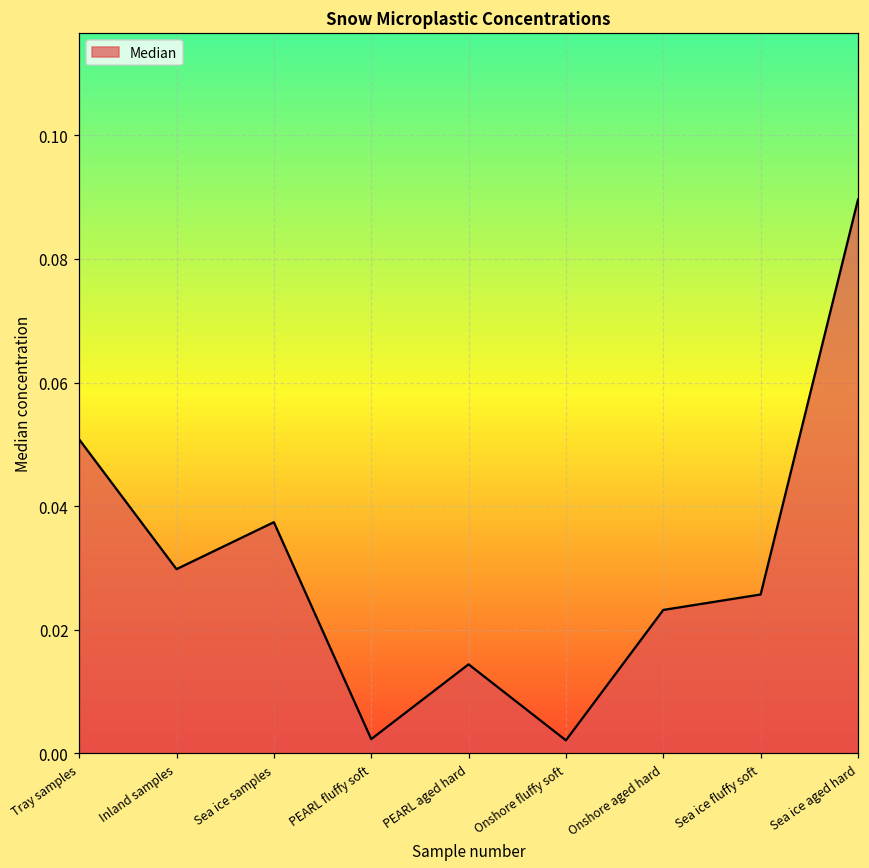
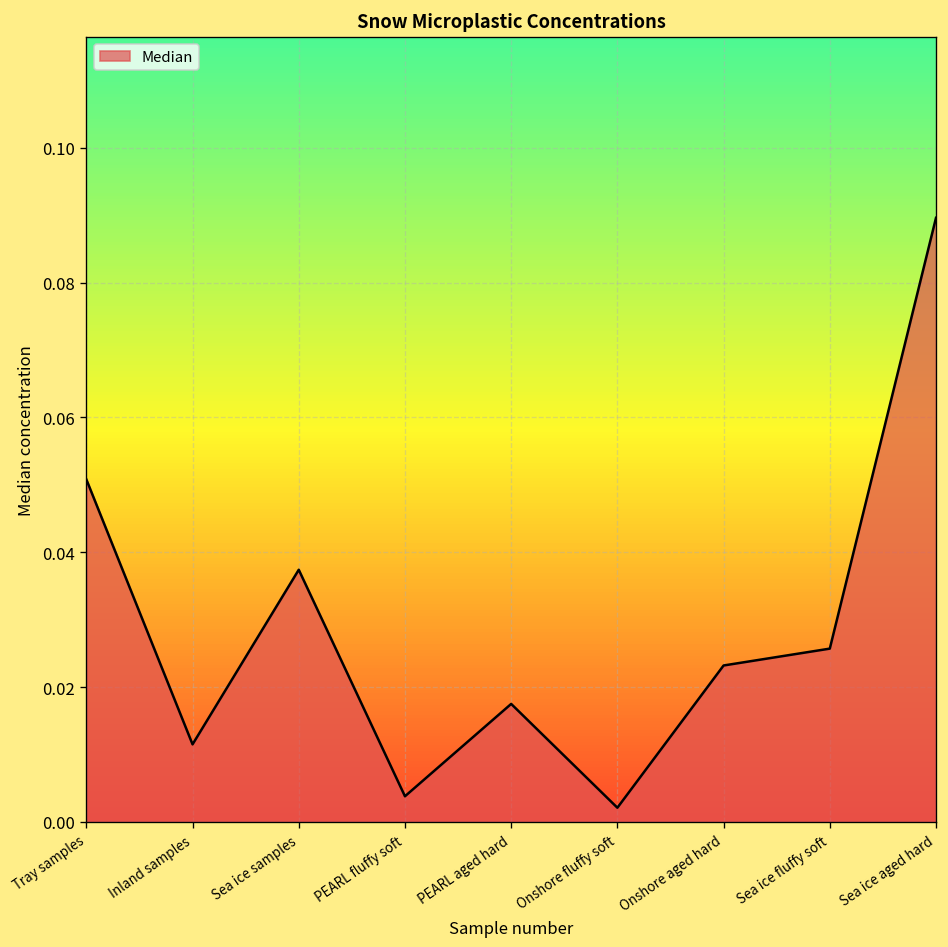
Inland samples: 0.030 -> 0.012
PEARL fluffy soft: 0.002 -> 0.004
PEARL aged hard: 0.014 -> 0.018
